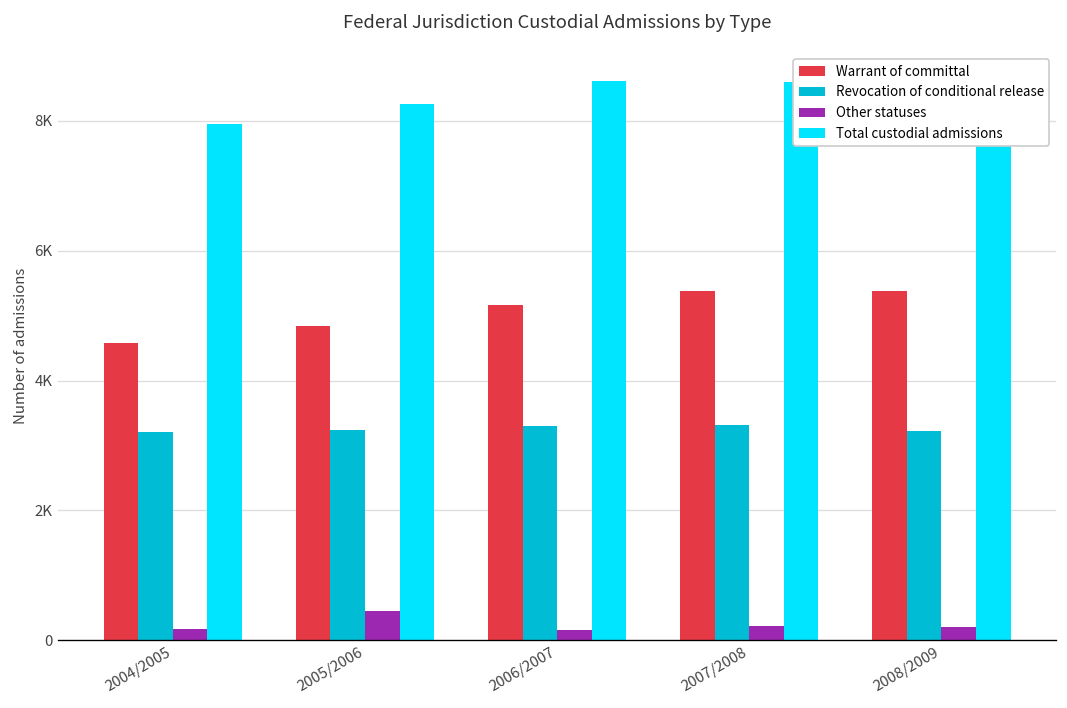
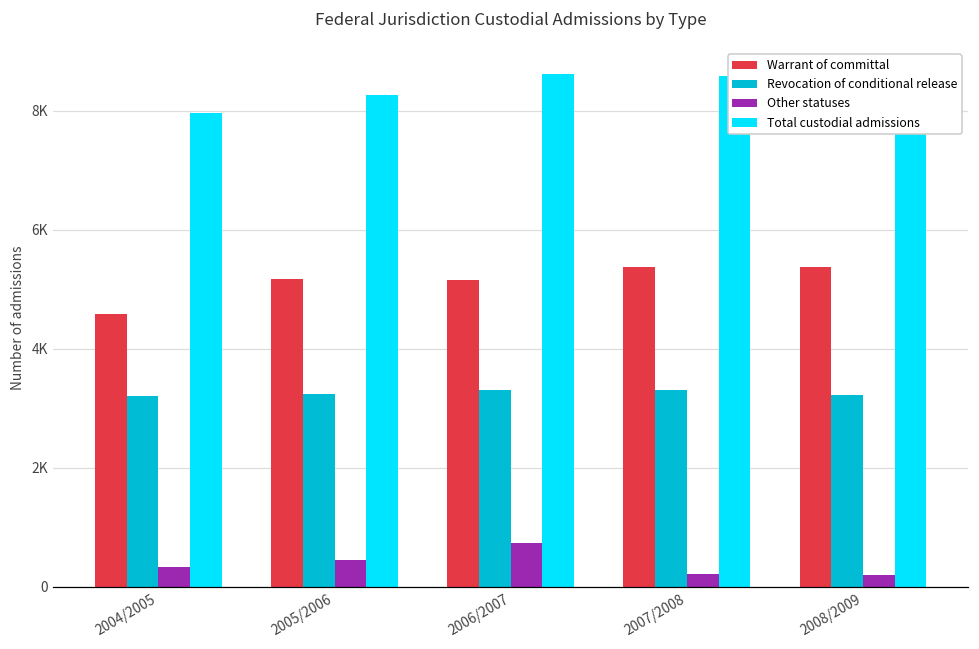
Other statuses, 2004/2005: 200 -> 300
Warrant of committal, 2005/2006: 4800 -> 5200
Other statuses, 2006/2007: 200 -> 700
